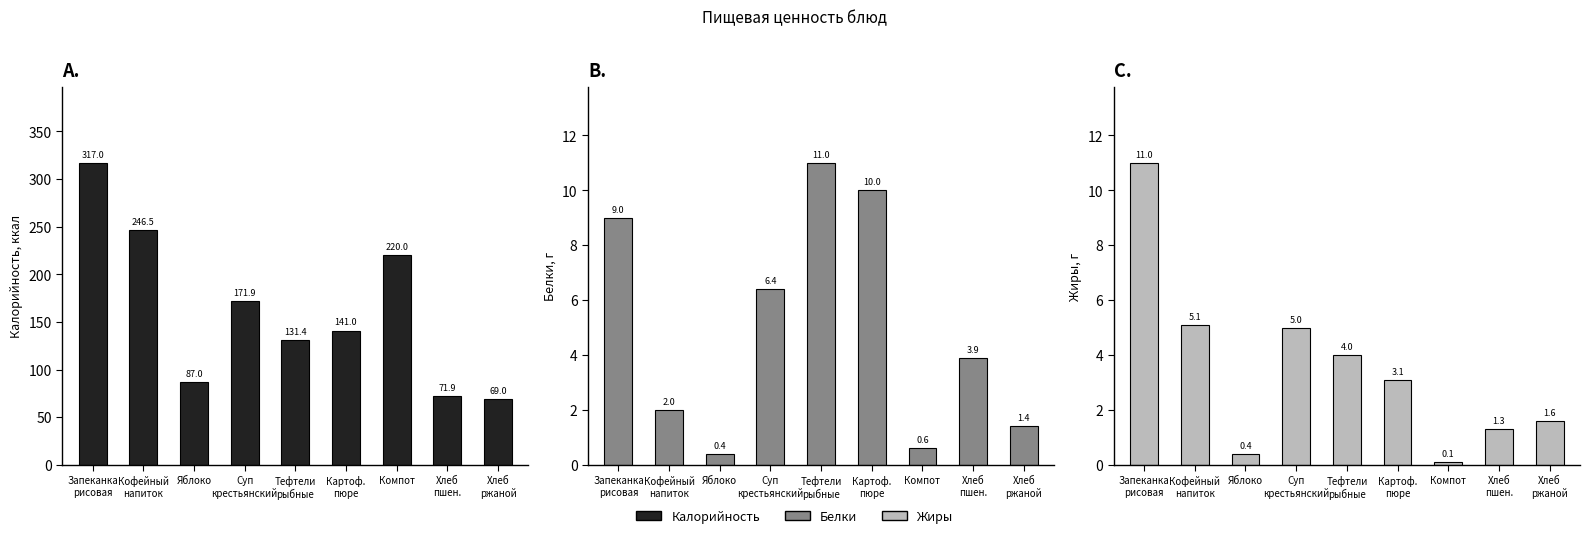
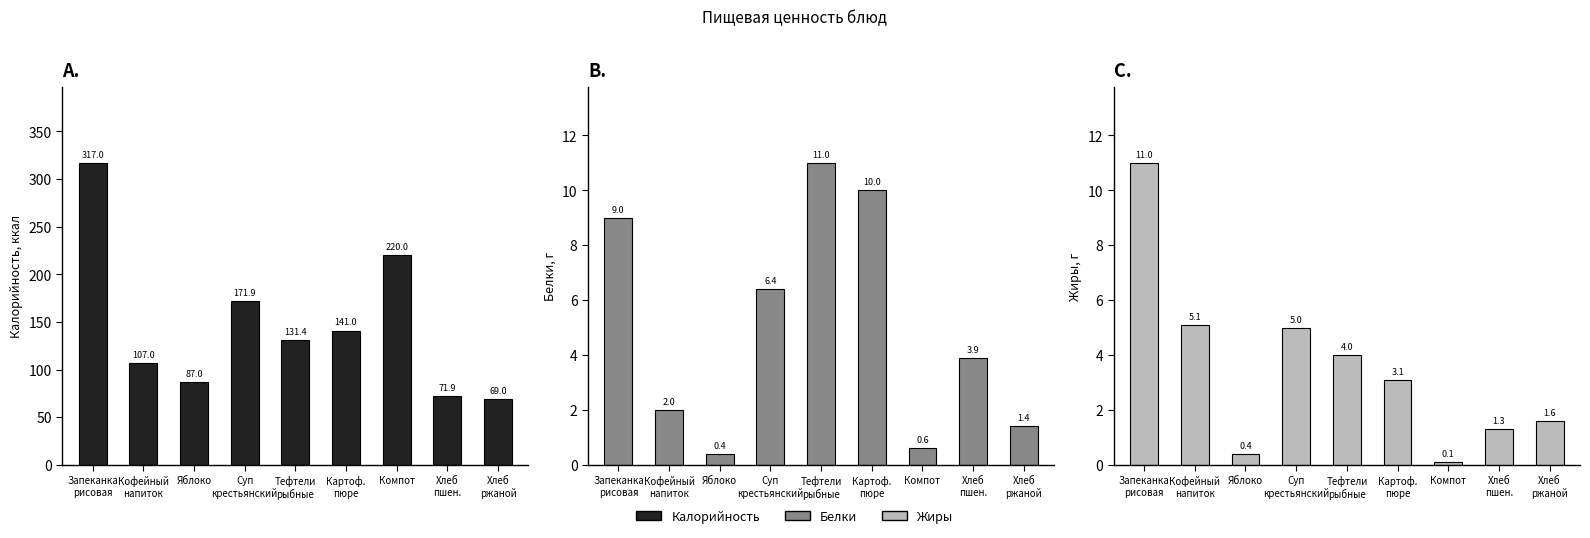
A., Кофейный напиток: 246.5 -> 107.0
